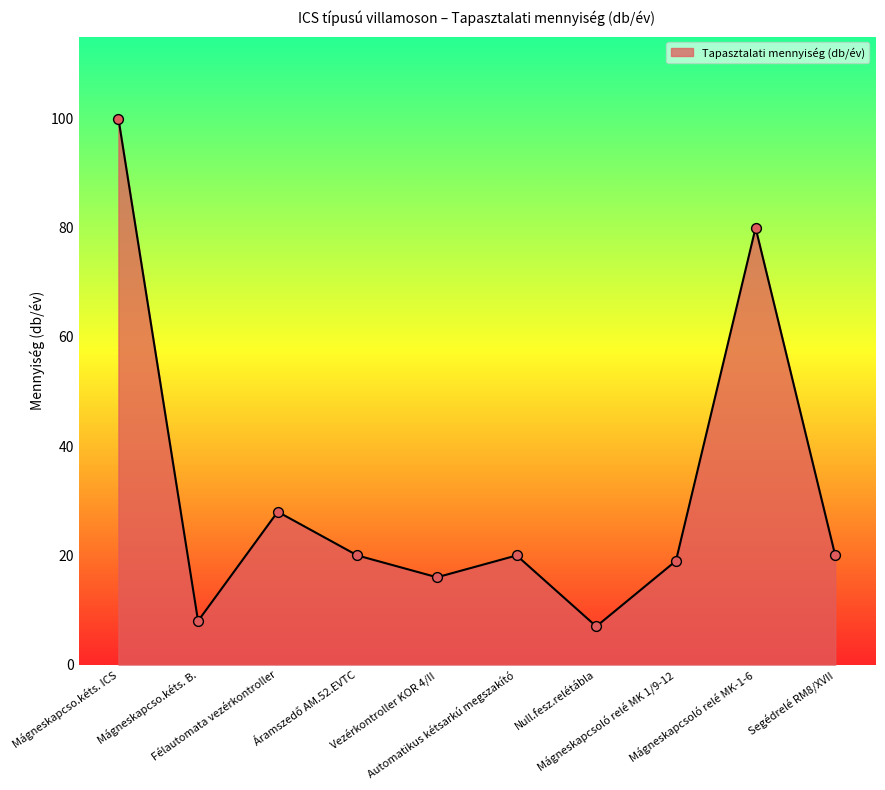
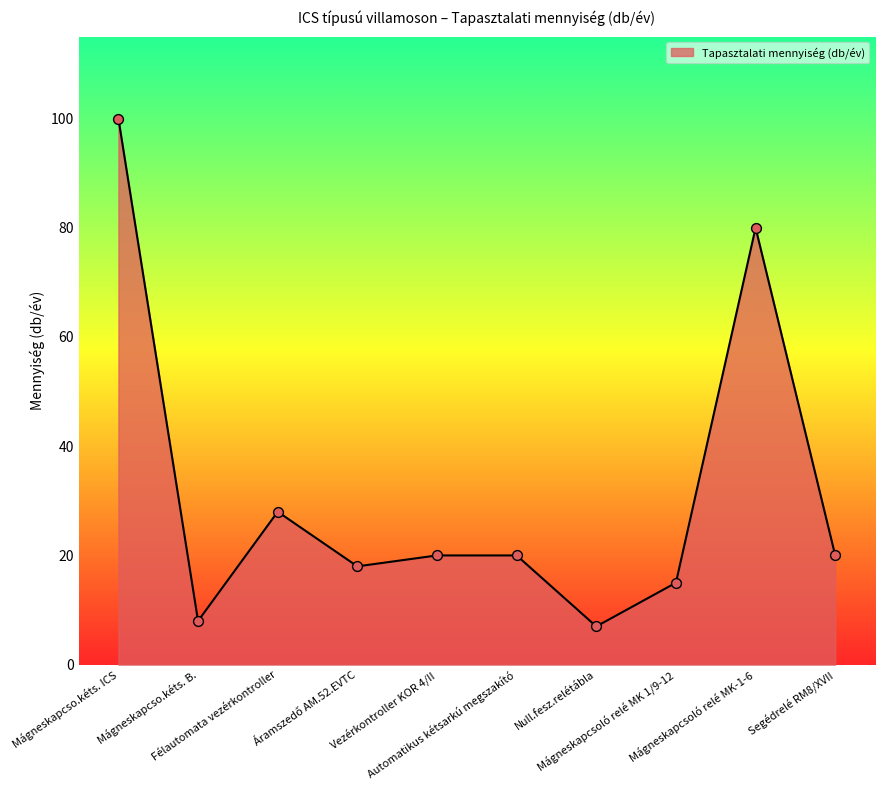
Áramszedő AM.52.EVTC: 20 -> 18
Vezérkontroller KOR 4/II: 16 -> 20
Mágneskapcsoló relé MK 1/9-12: 19 -> 15
